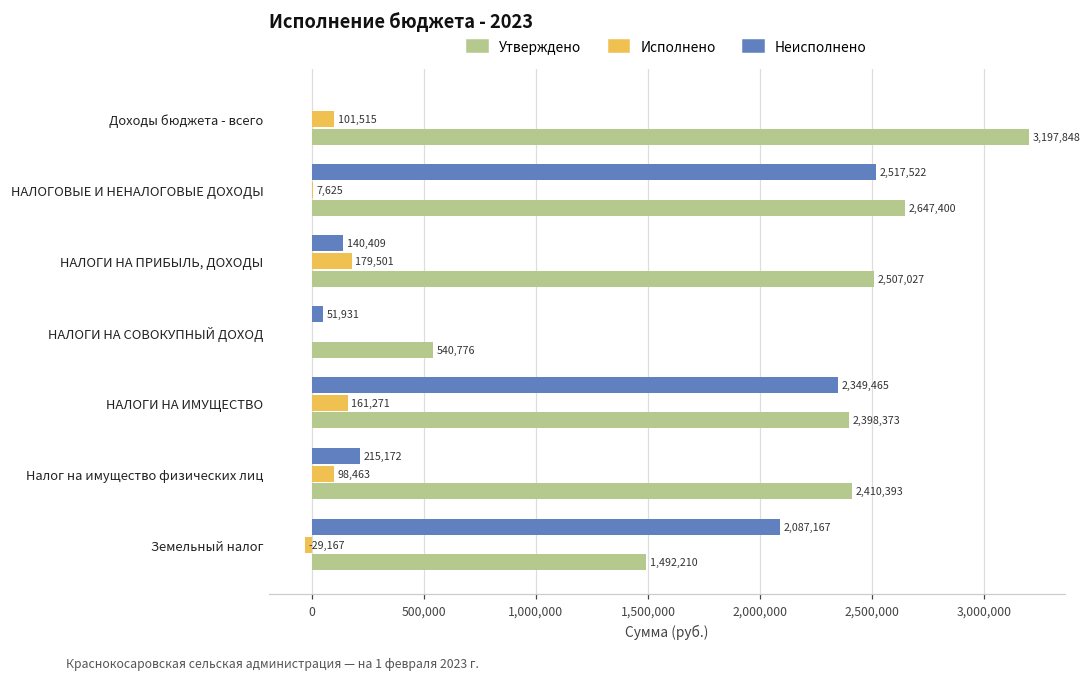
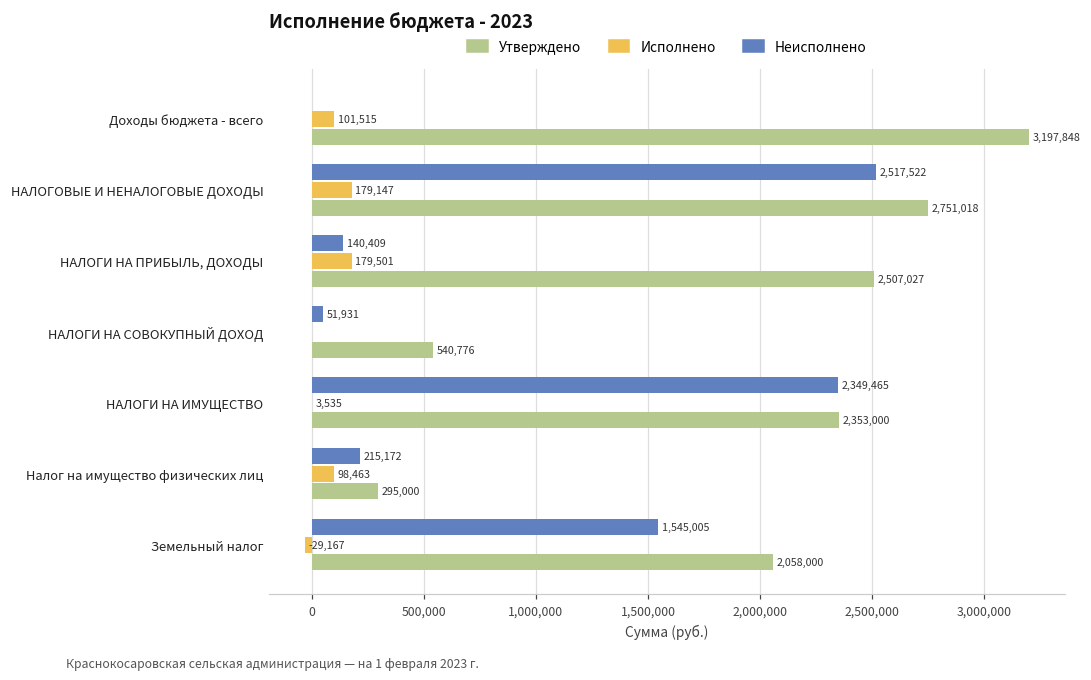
Исполнено, НАЛОГОВЫЕ И НЕНАЛОГОВЫЕ ДОХОДЫ: 7,625 -> 179,147
Утверждено, НАЛОГОВЫЕ И НЕНАЛОГОВЫЕ ДОХОДЫ: 2,647,400 -> 2,751,018
Исполнено, НАЛОГИ НА ИМУЩЕСТВО: 161,271 -> 3,535
Утверждено, НАЛОГИ НА ИМУЩЕСТВО: 2,398,373 -> 2,353,000
Утверждено, Налог на имущество физических лиц: 2,410,393 -> 295,000
Неисполнено, Земельный налог: 2,087,167 -> 1,545,005
Утверждено, Земельный налог: 1,492,210 -> 2,058,000
